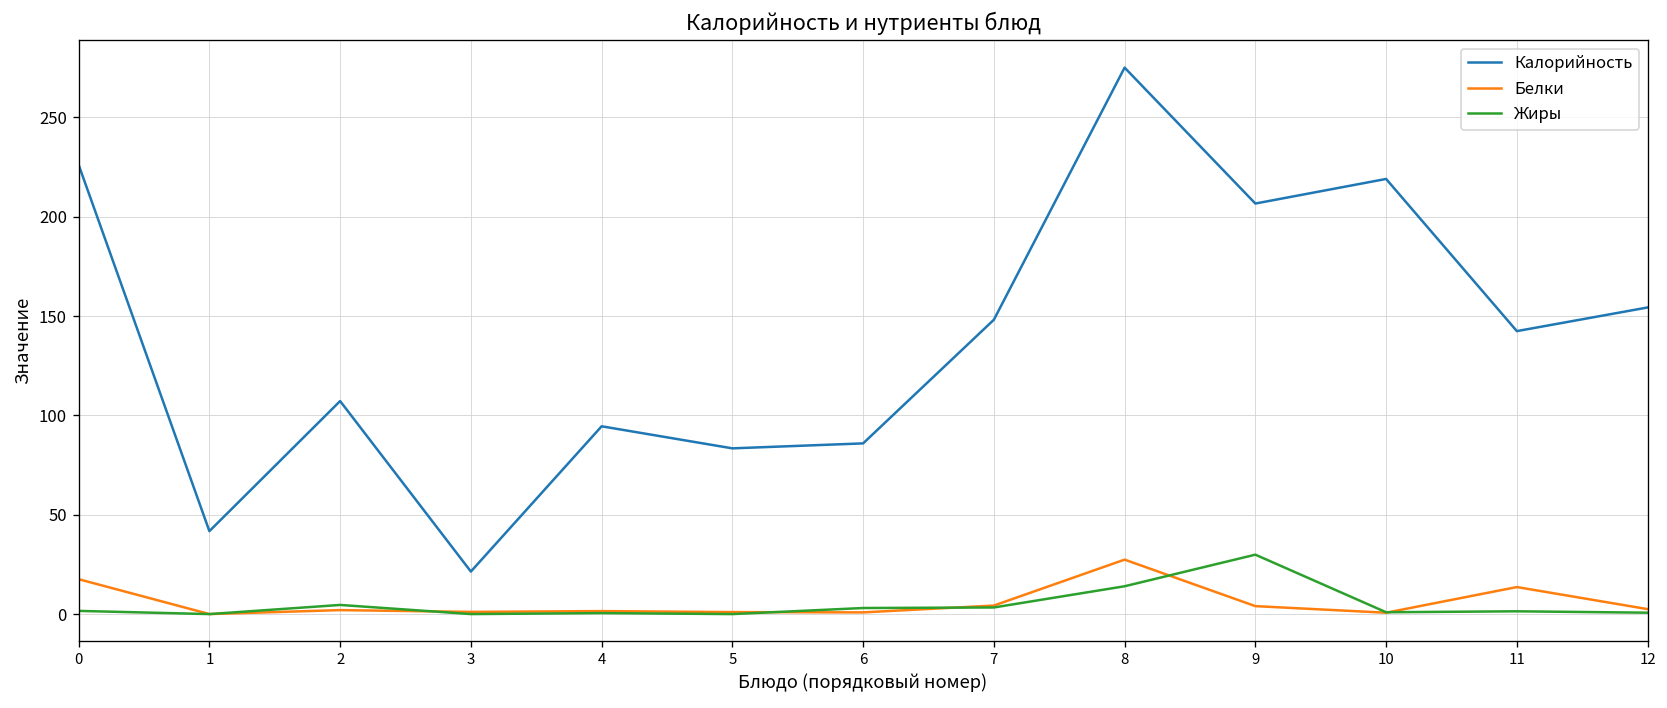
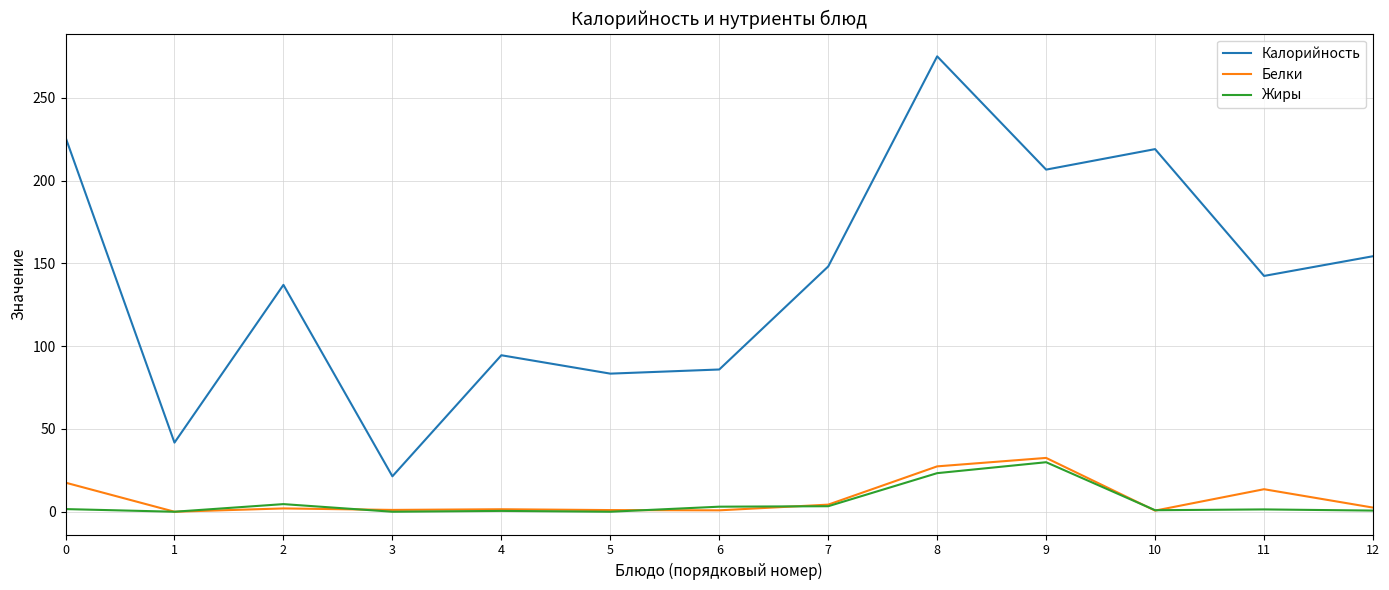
Калорийность, 2: 107 -> 137
Жиры, 8: 14 -> 23
Белки, 9: 4 -> 33
